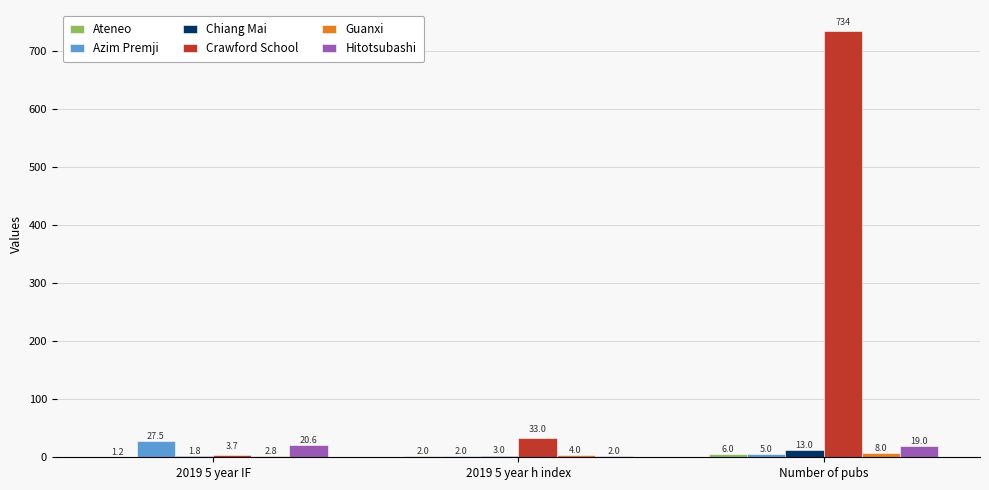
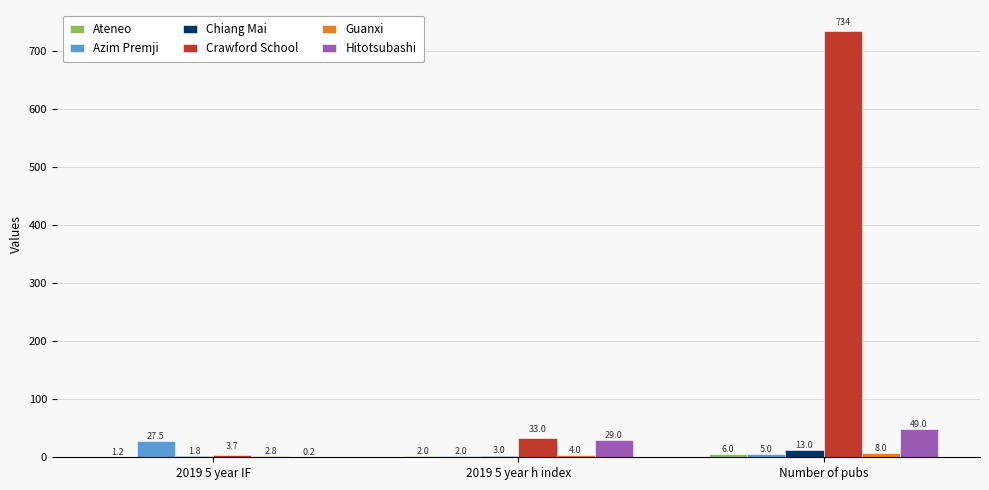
Hitotsubashi, 2019 5 year IF: 20.6 -> 0.2
Hitotsubashi, 2019 5 year h index: 2.0 -> 29.0
Hitotsubashi, Number of pubs: 19.0 -> 49.0
